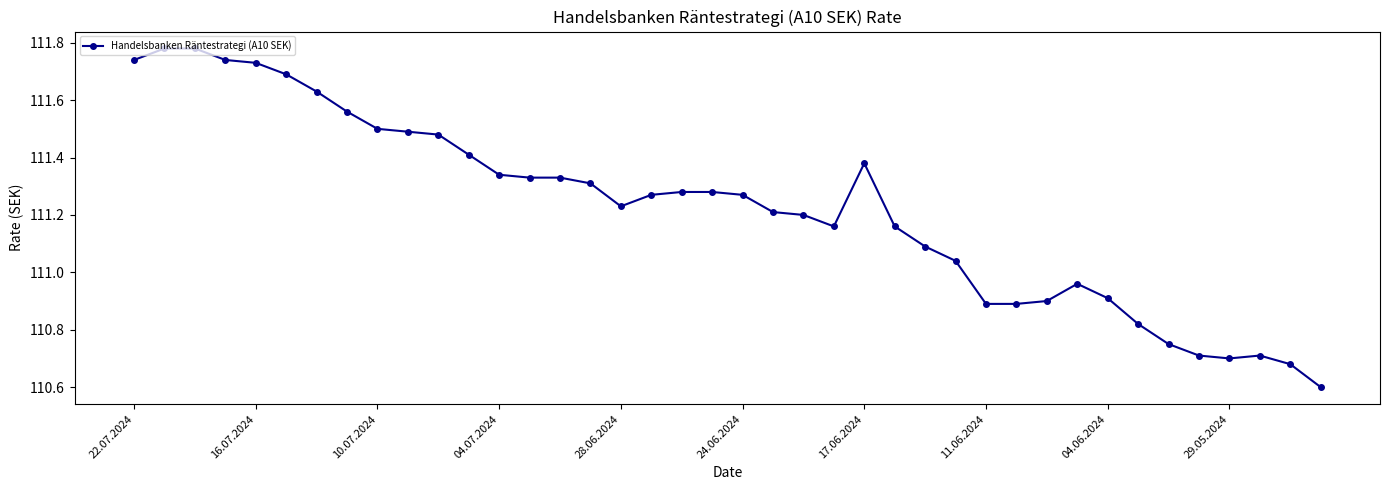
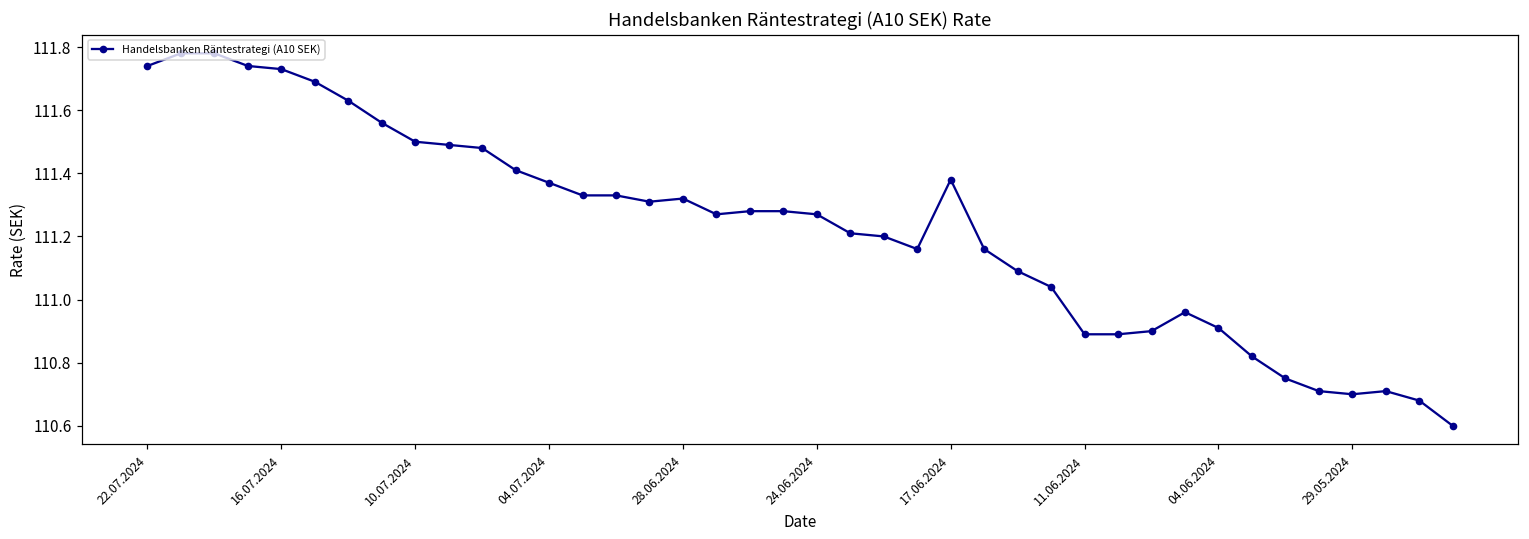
04.07.2024: 111.34 -> 111.37
28.06.2024: 111.23 -> 111.32
